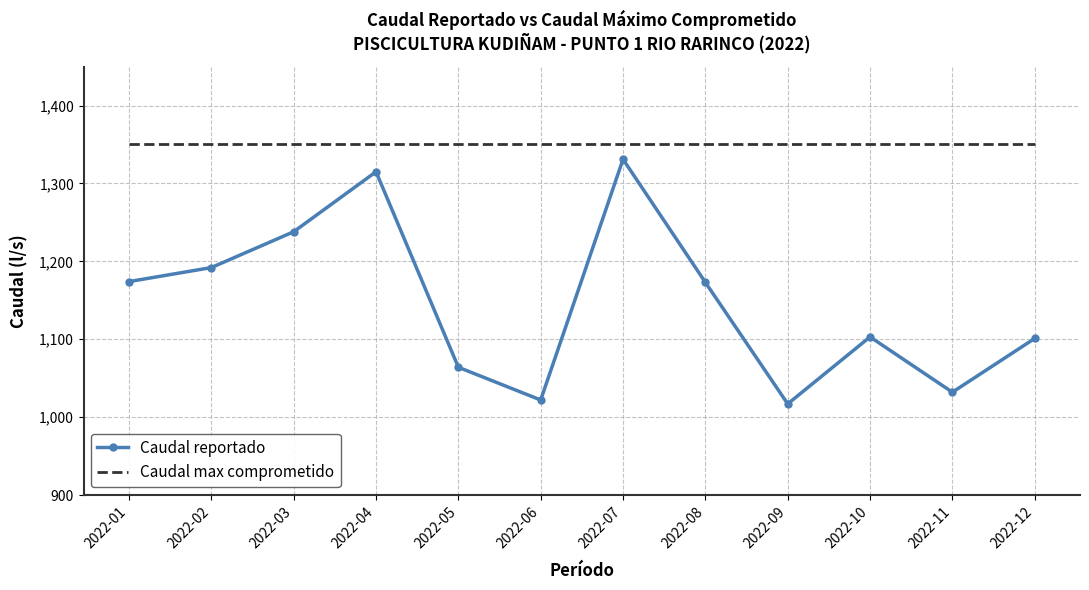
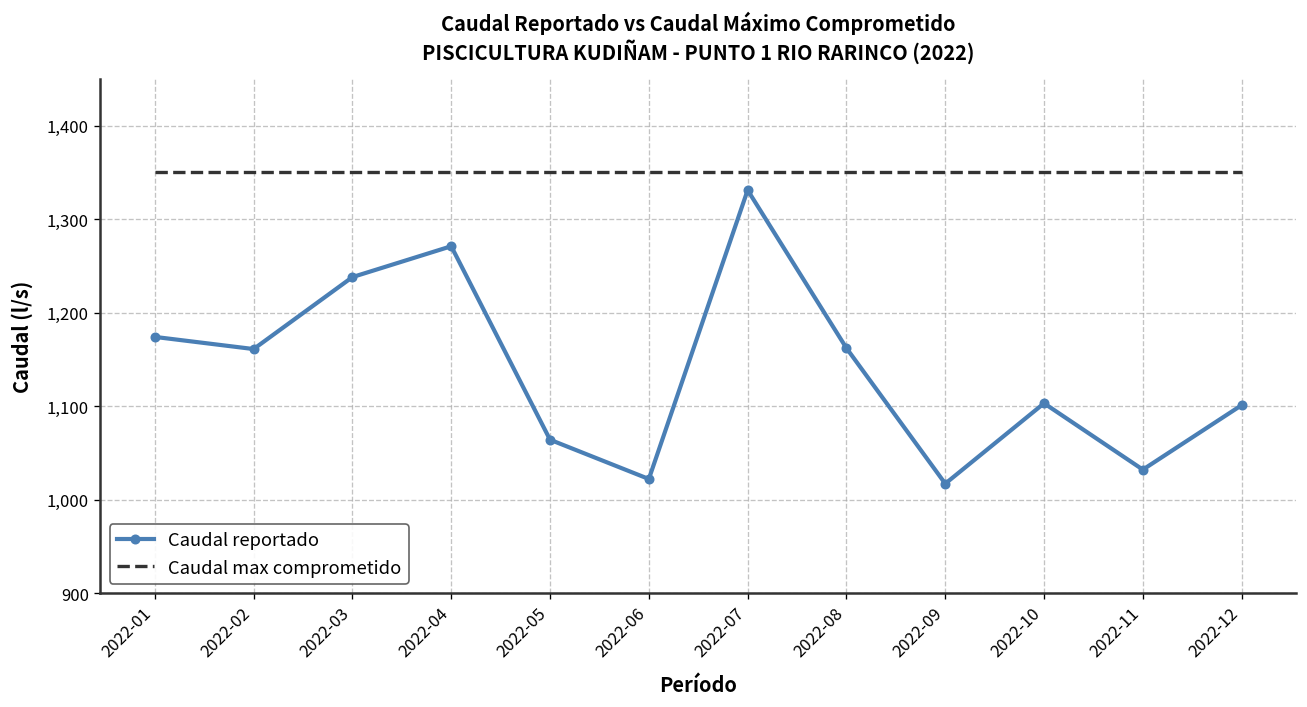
Caudal reportado, 2022-02: 1,190 -> 1,160
Caudal reportado, 2022-04: 1,320 -> 1,270
Caudal reportado, 2022-08: 1,170 -> 1,160
